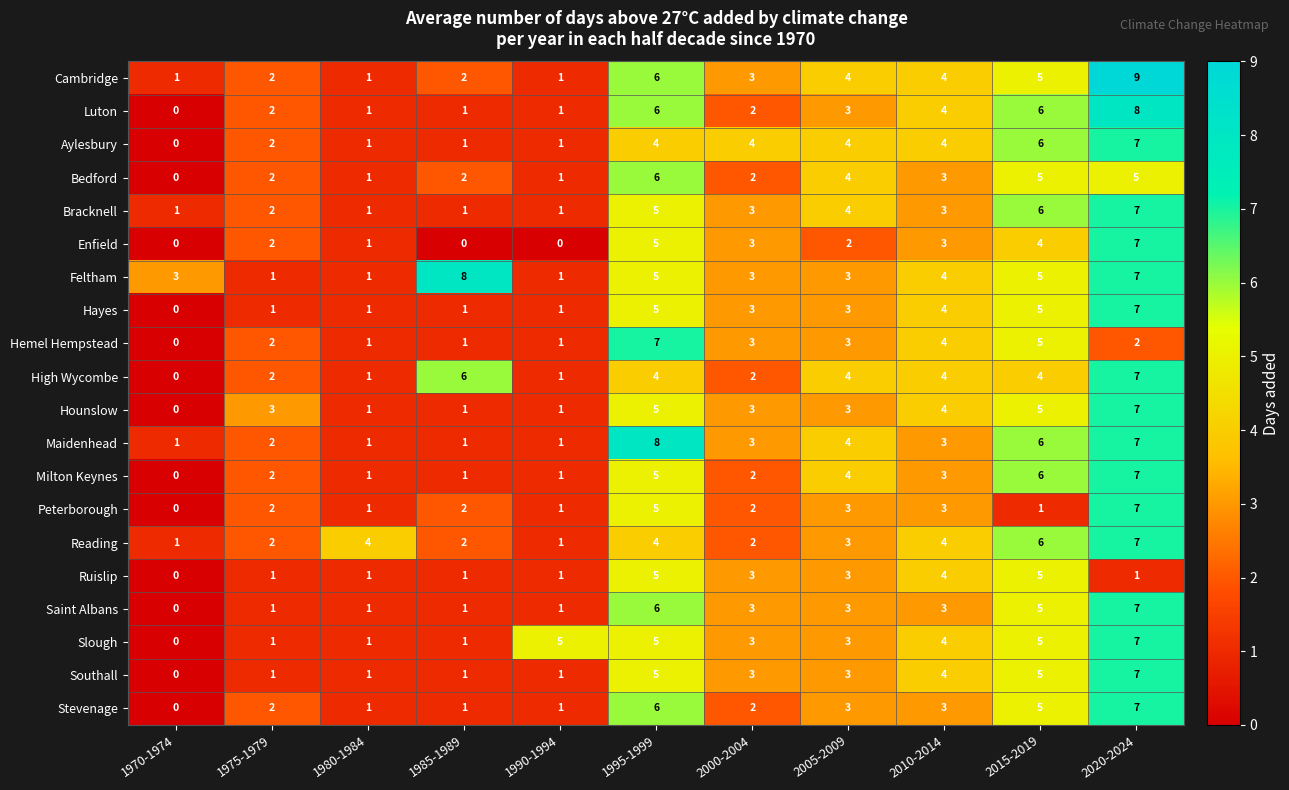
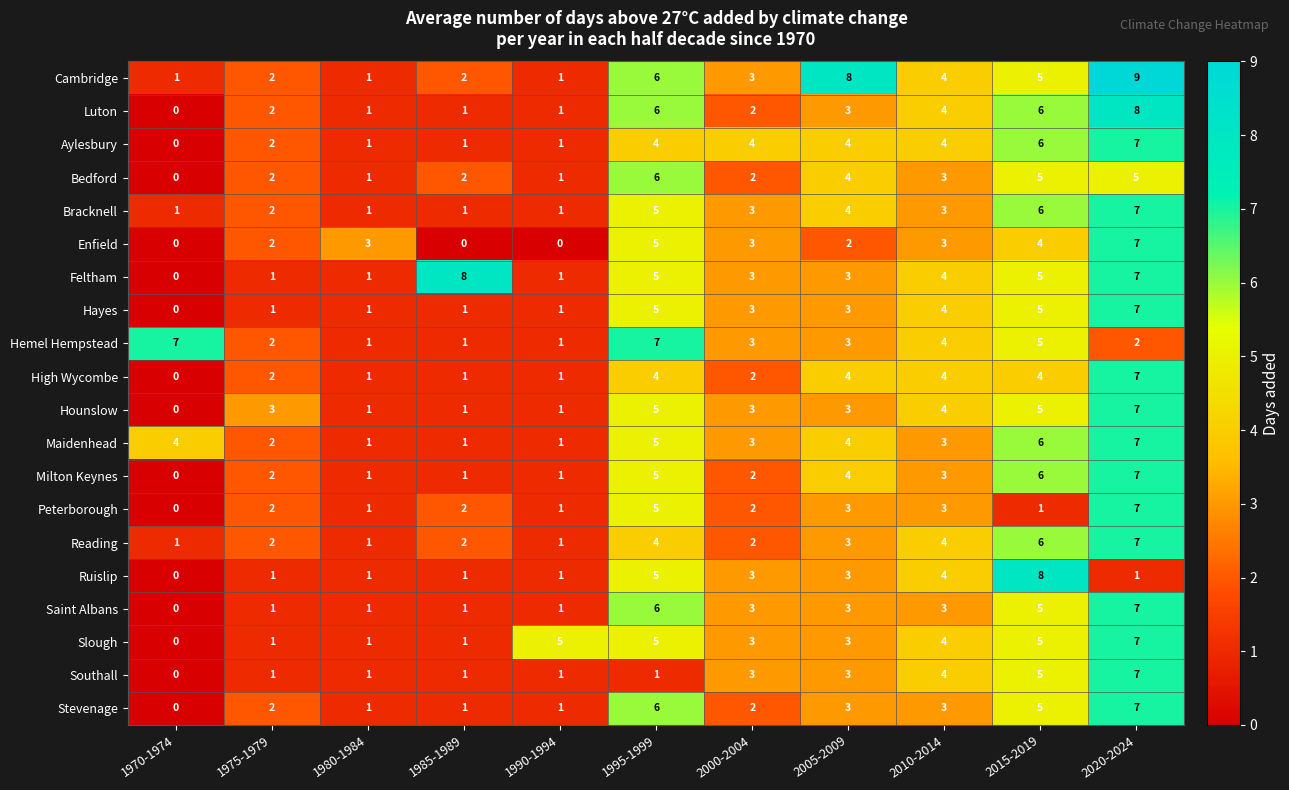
Cambridge, 2005-2009: 4 -> 8
Enfield, 1980-1984: 1 -> 3
Feltham, 1970-1974: 3 -> 0
Hemel Hempstead, 1970-1974: 0 -> 7
High Wycombe, 1985-1989: 6 -> 1
Maidenhead, 1970-1974: 1 -> 4
Maidenhead, 1995-1999: 8 -> 5
Reading, 1980-1984: 4 -> 1
Ruislip, 2015-2019: 5 -> 8
Southall, 1995-1999: 5 -> 1
